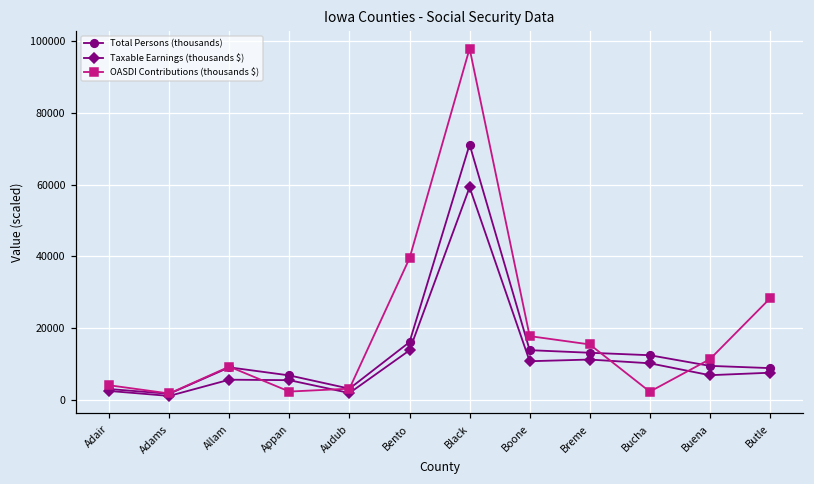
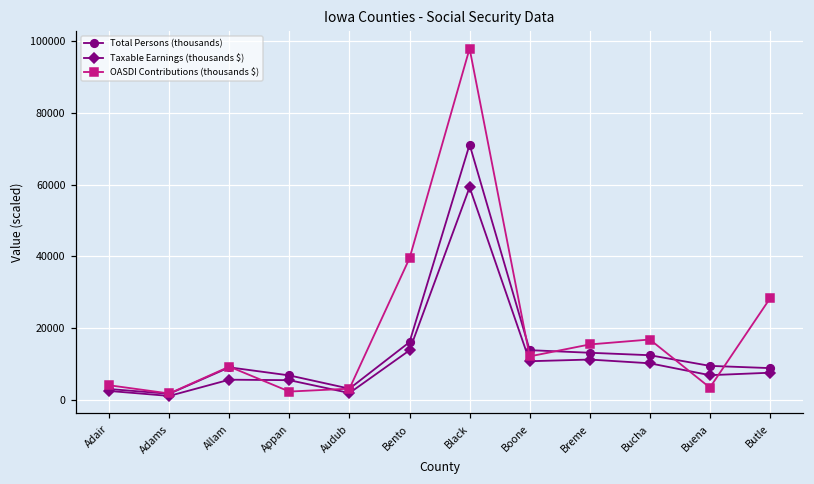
OASDI Contributions (thousands $), Boone: 18000 -> 12000
OASDI Contributions (thousands $), Bucha: 2000 -> 17000
OASDI Contributions (thousands $), Buena: 11000 -> 3000
